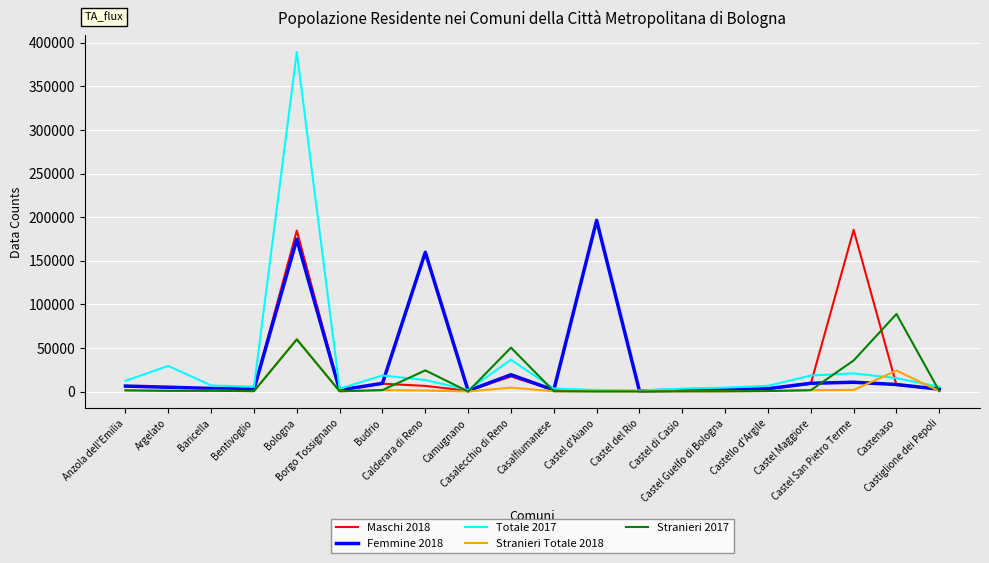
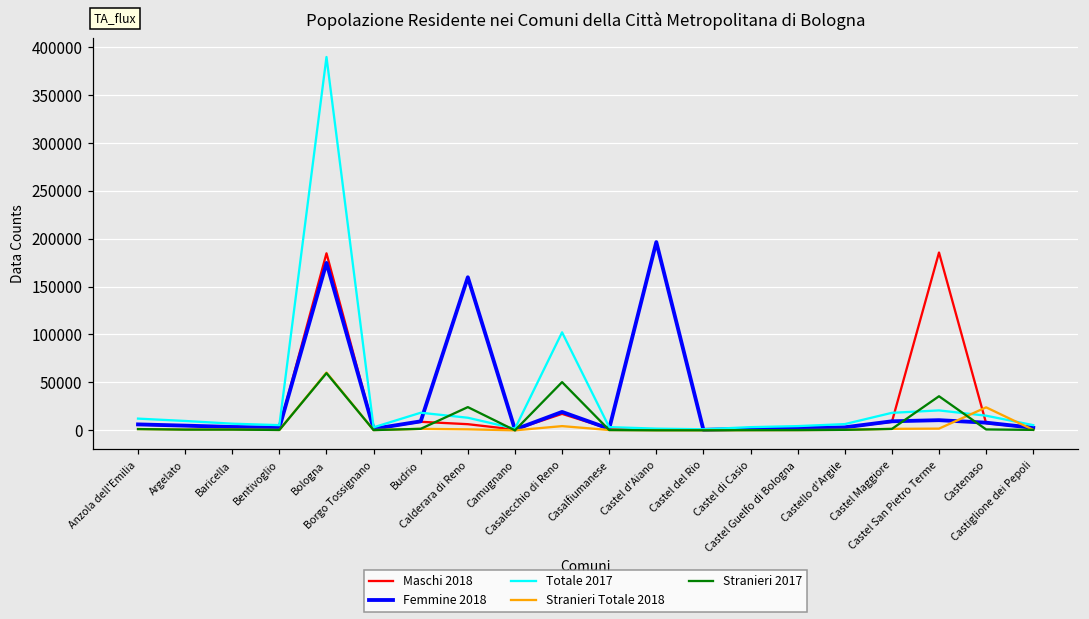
Totale 2017, Argelato: 30000 -> 10000
Totale 2017, Casalecchio di Reno: 40000 -> 100000
Stranieri 2017, Castenaso: 90000 -> 0
